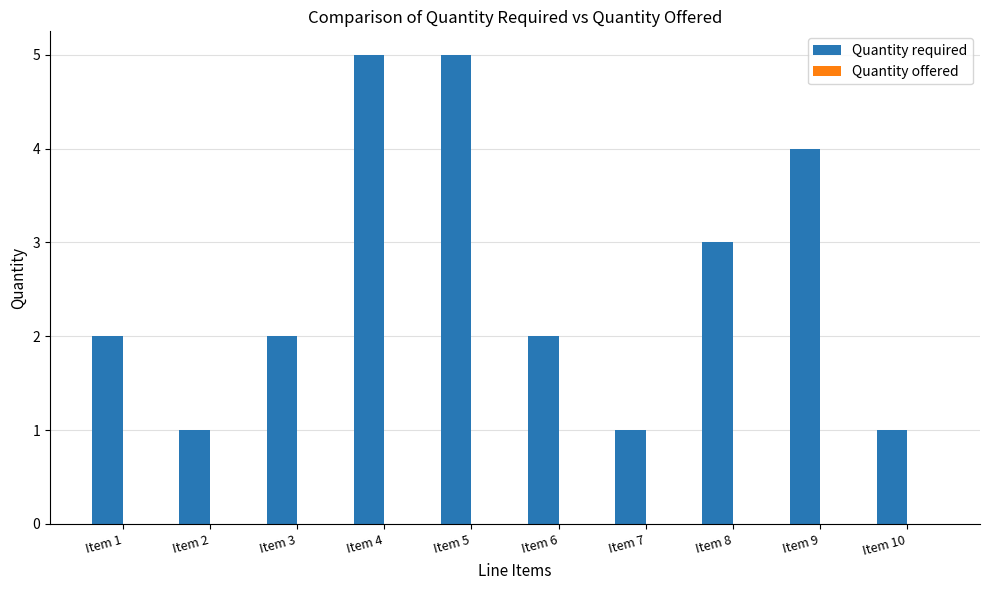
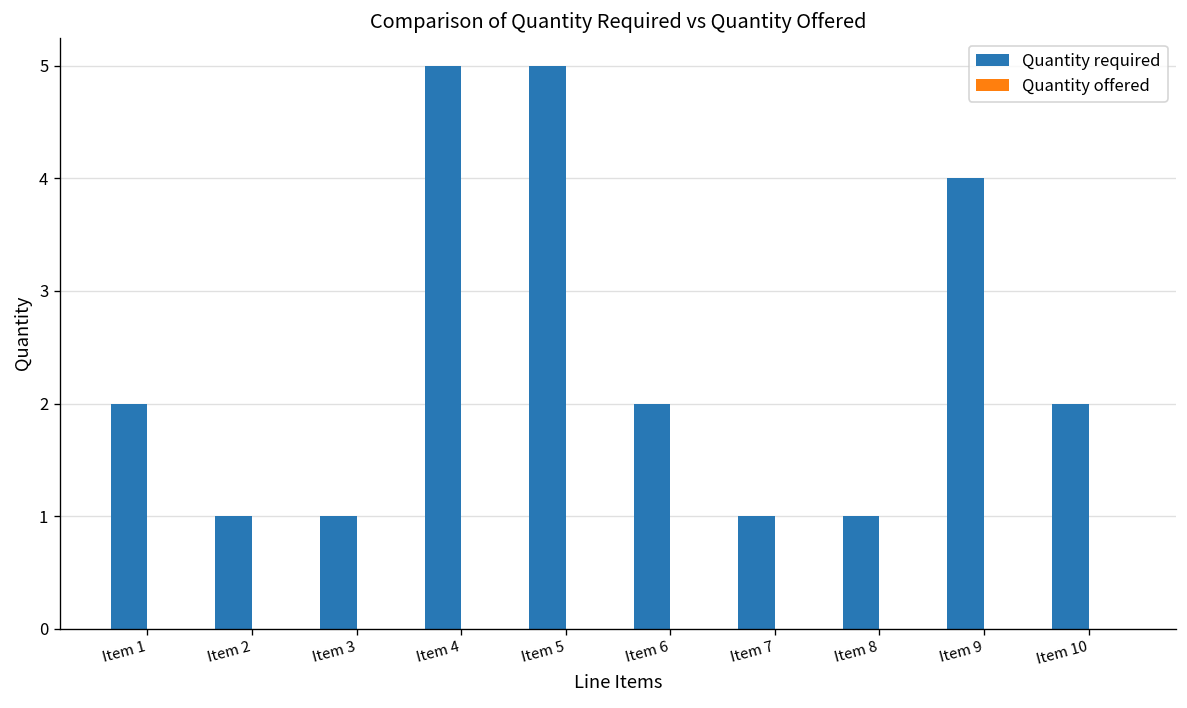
Quantity required, Item 3: 2 -> 1
Quantity required, Item 8: 3 -> 1
Quantity required, Item 10: 1 -> 2
